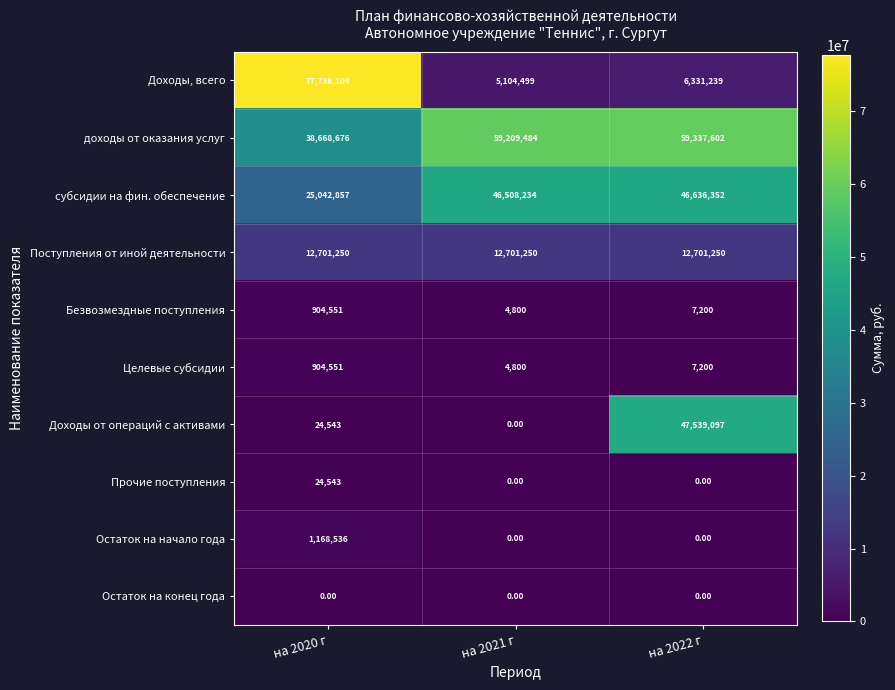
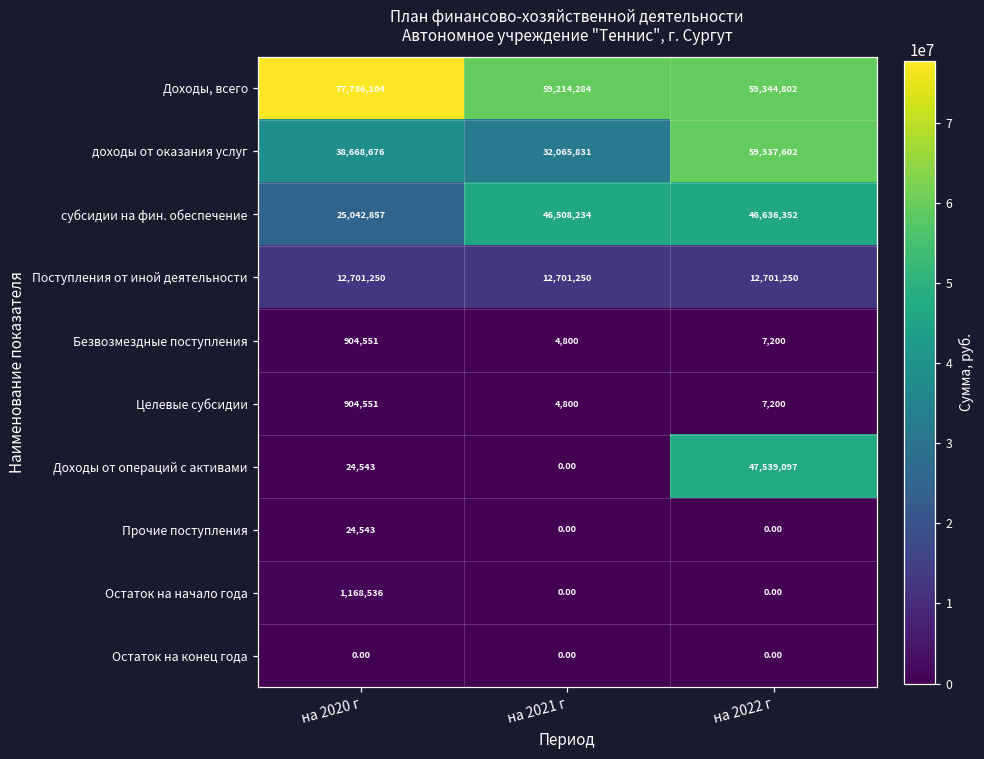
Доходы, всего, на 2021 г: 5,104,499 -> 59,214,284
Доходы, всего, на 2022 г: 6,331,239 -> 59,344,802
доходы от оказания услуг, на 2021 г: 59,209,484 -> 32,065,831
